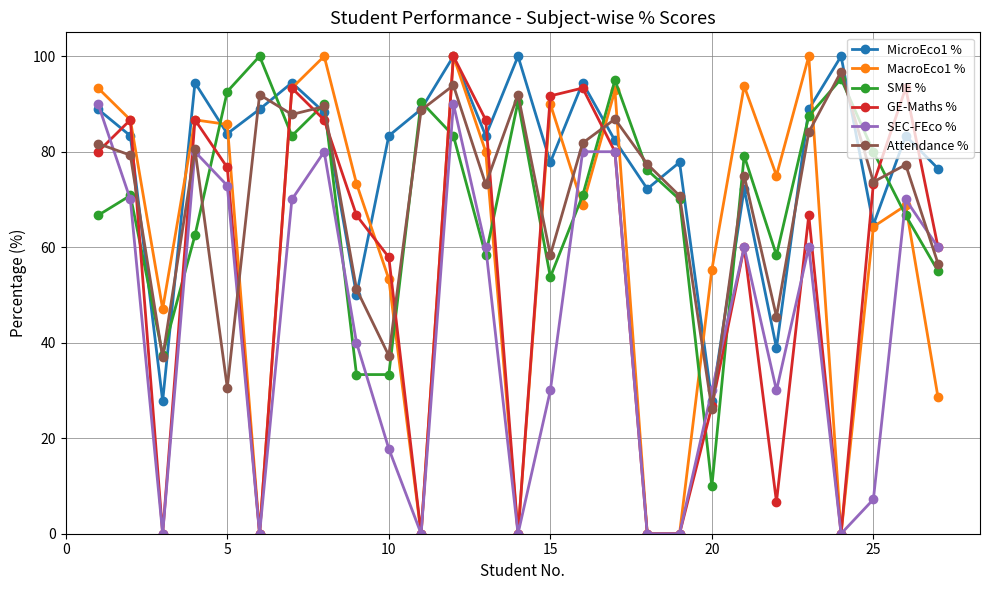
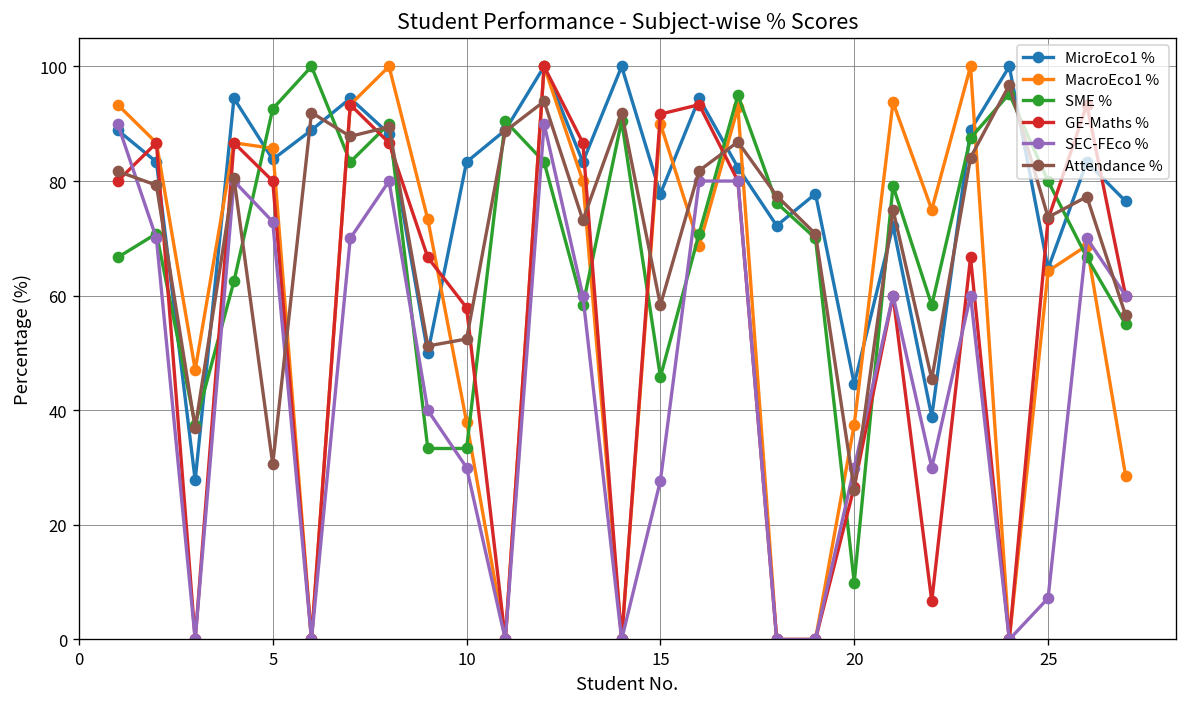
GE-Maths %, 5: 77 -> 80
MacroEco1 %, 10: 53 -> 38
SEC-FEco %, 10: 18 -> 30
Attendance %, 10: 37 -> 52
SME %, 15: 54 -> 46
SEC-FEco %, 15: 30 -> 28
MicroEco1 %, 20: 28 -> 45
MacroEco1 %, 20: 55 -> 38
